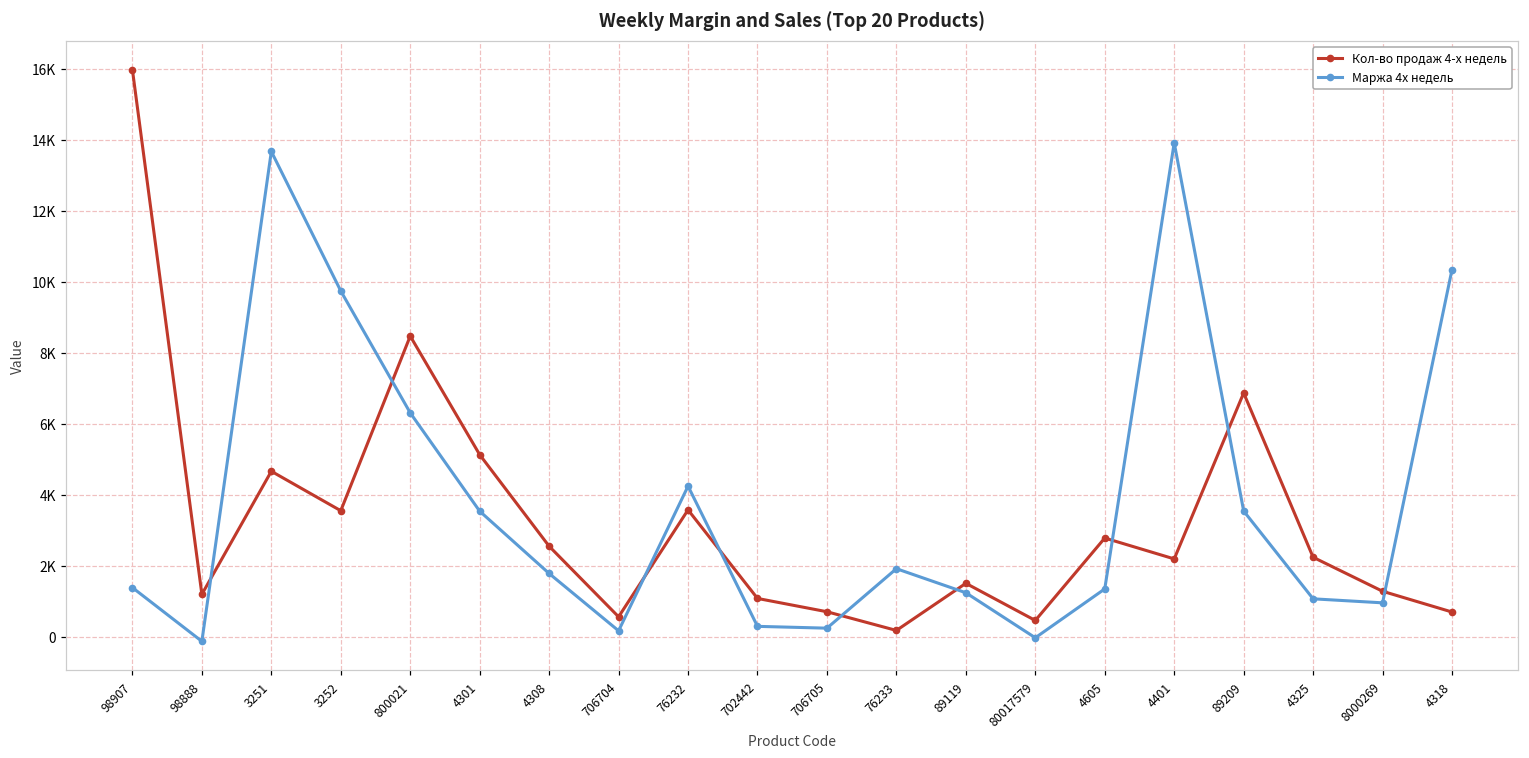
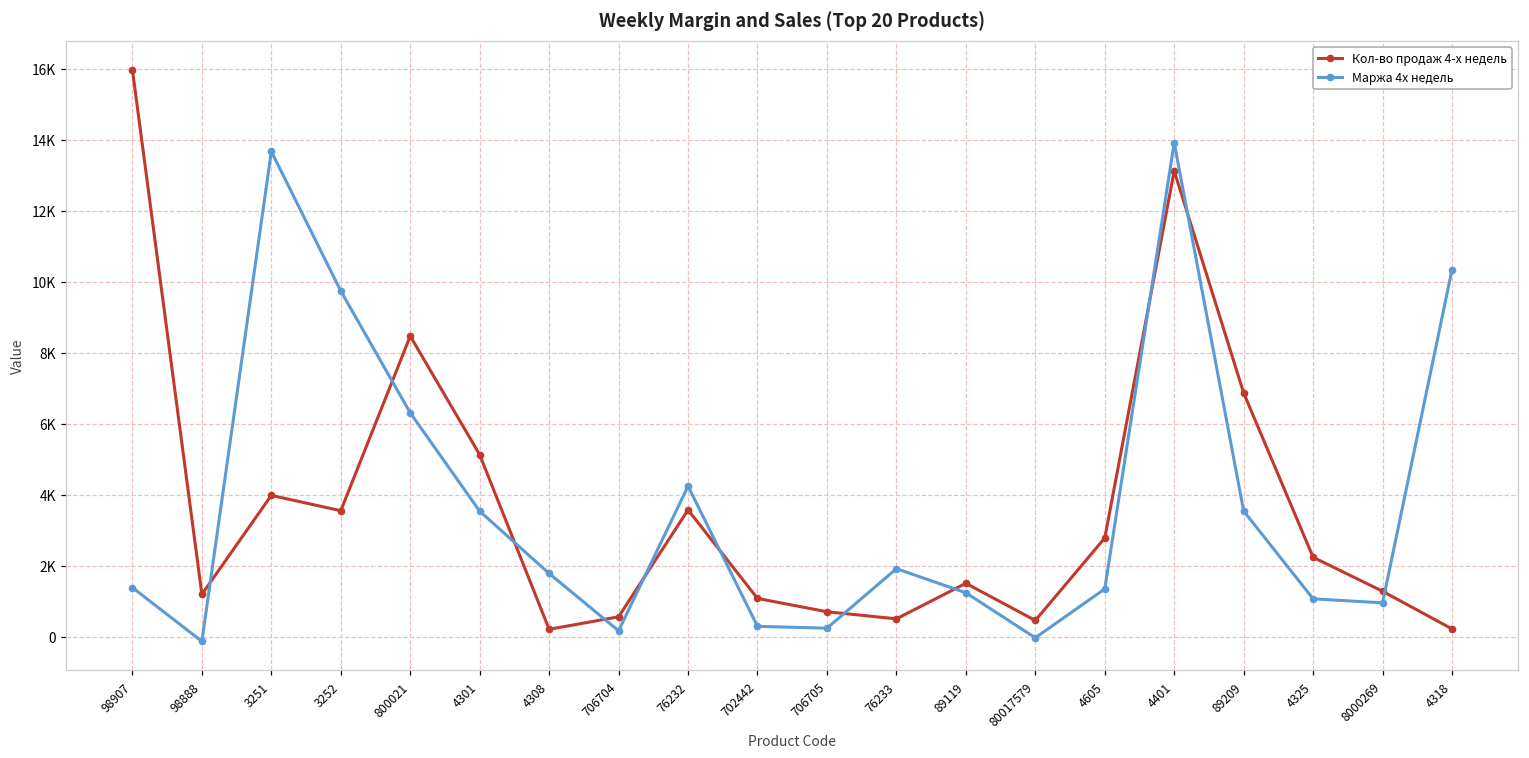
Кол-во продаж 4-х недель, 3251: 4700 -> 4000
Кол-во продаж 4-х недель, 4308: 2500 -> 200
Кол-во продаж 4-х недель, 76233: 200 -> 500
Кол-во продаж 4-х недель, 4401: 2200 -> 13100
Кол-во продаж 4-х недель, 4318: 700 -> 200
